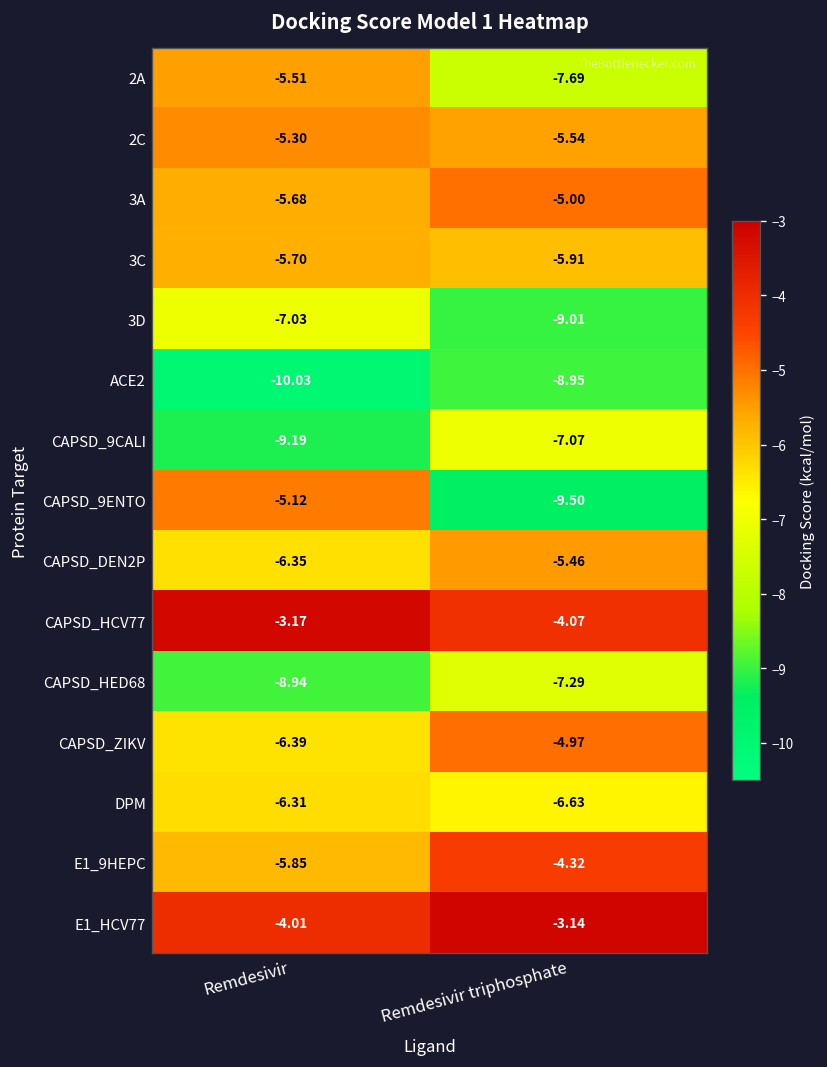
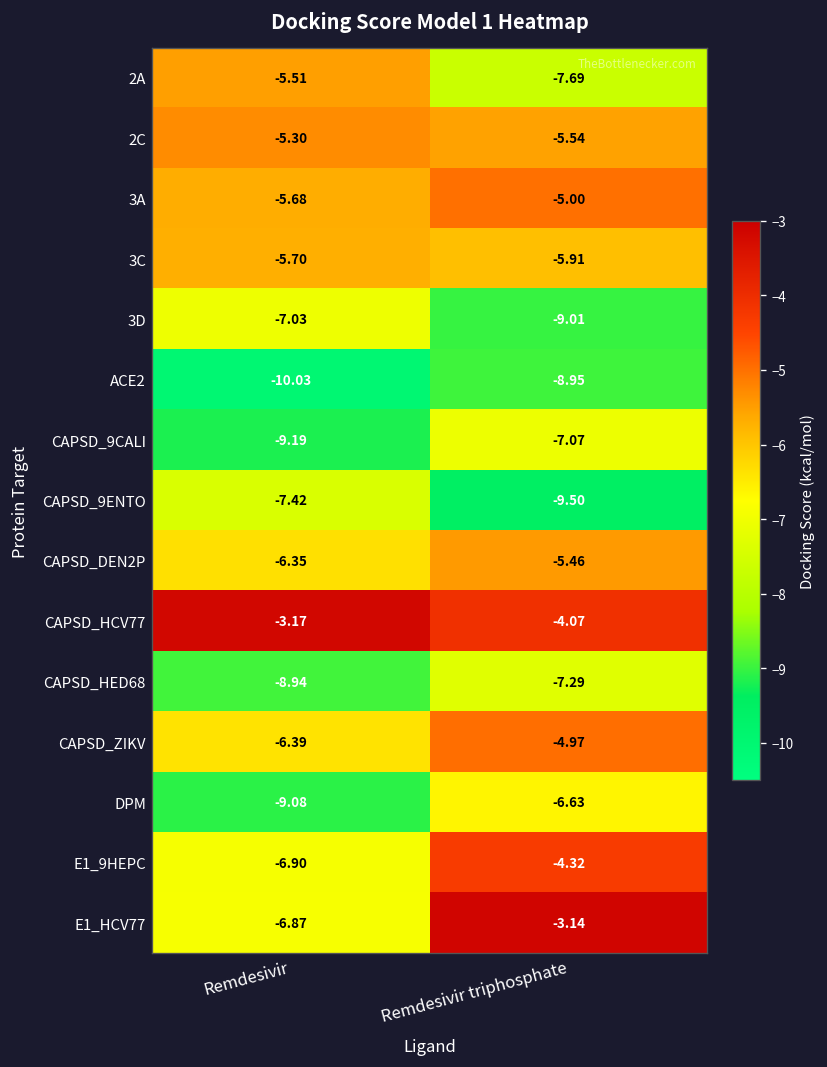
CAPSD_9ENTO, Remdesivir: -5.12 -> -7.42
DPM, Remdesivir: -6.31 -> -9.08
E1_9HEPC, Remdesivir: -5.85 -> -6.90
E1_HCV77, Remdesivir: -4.01 -> -6.87
